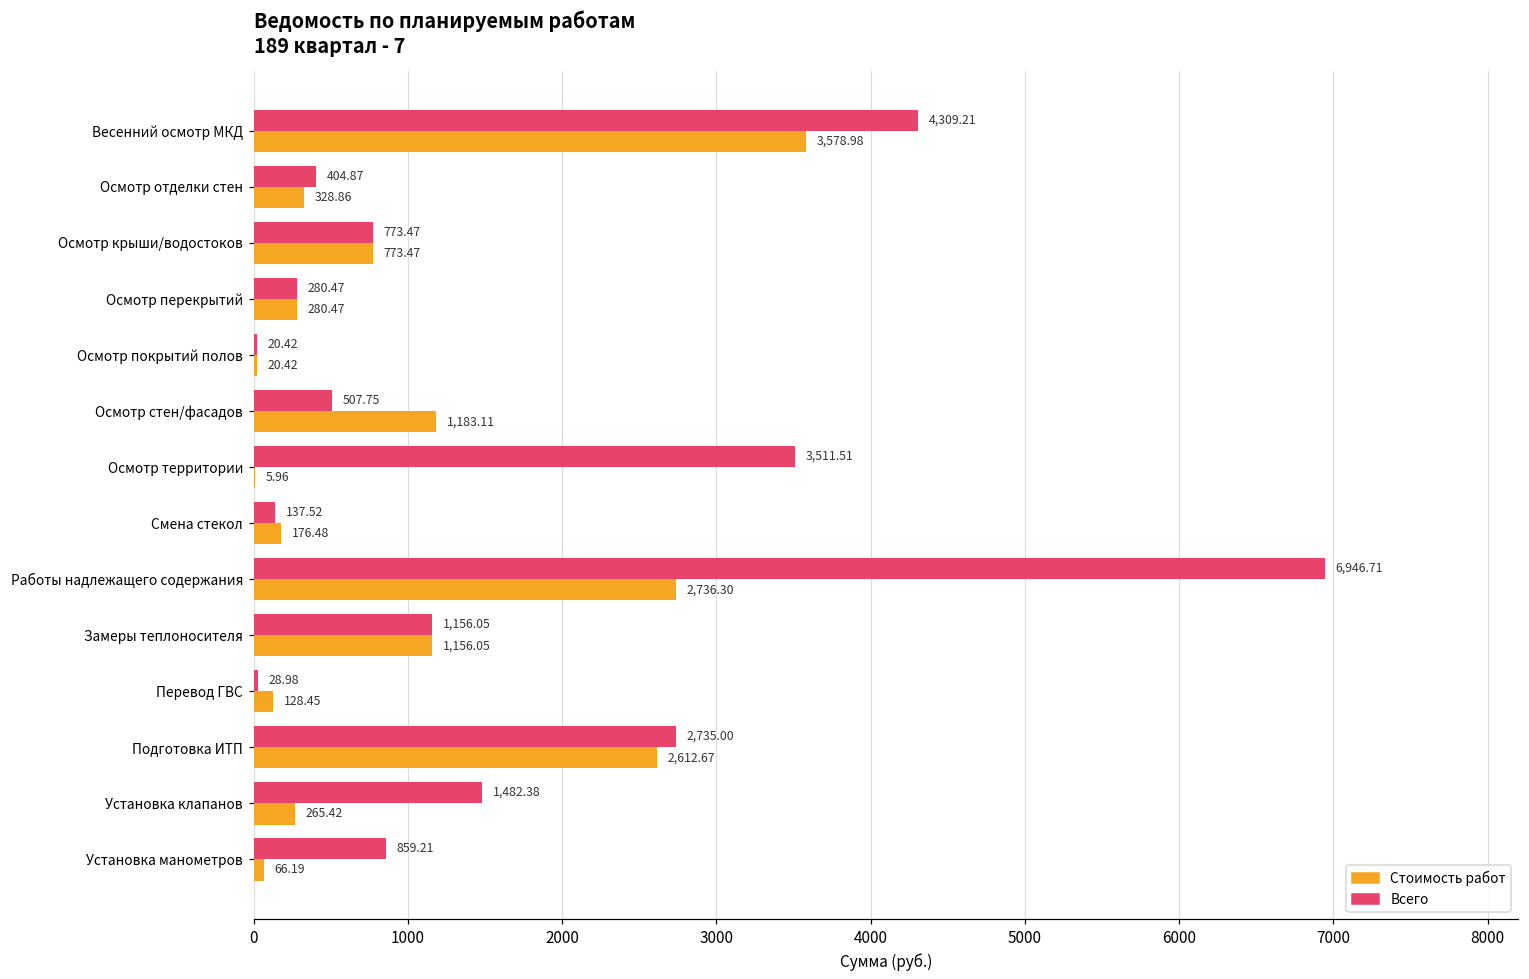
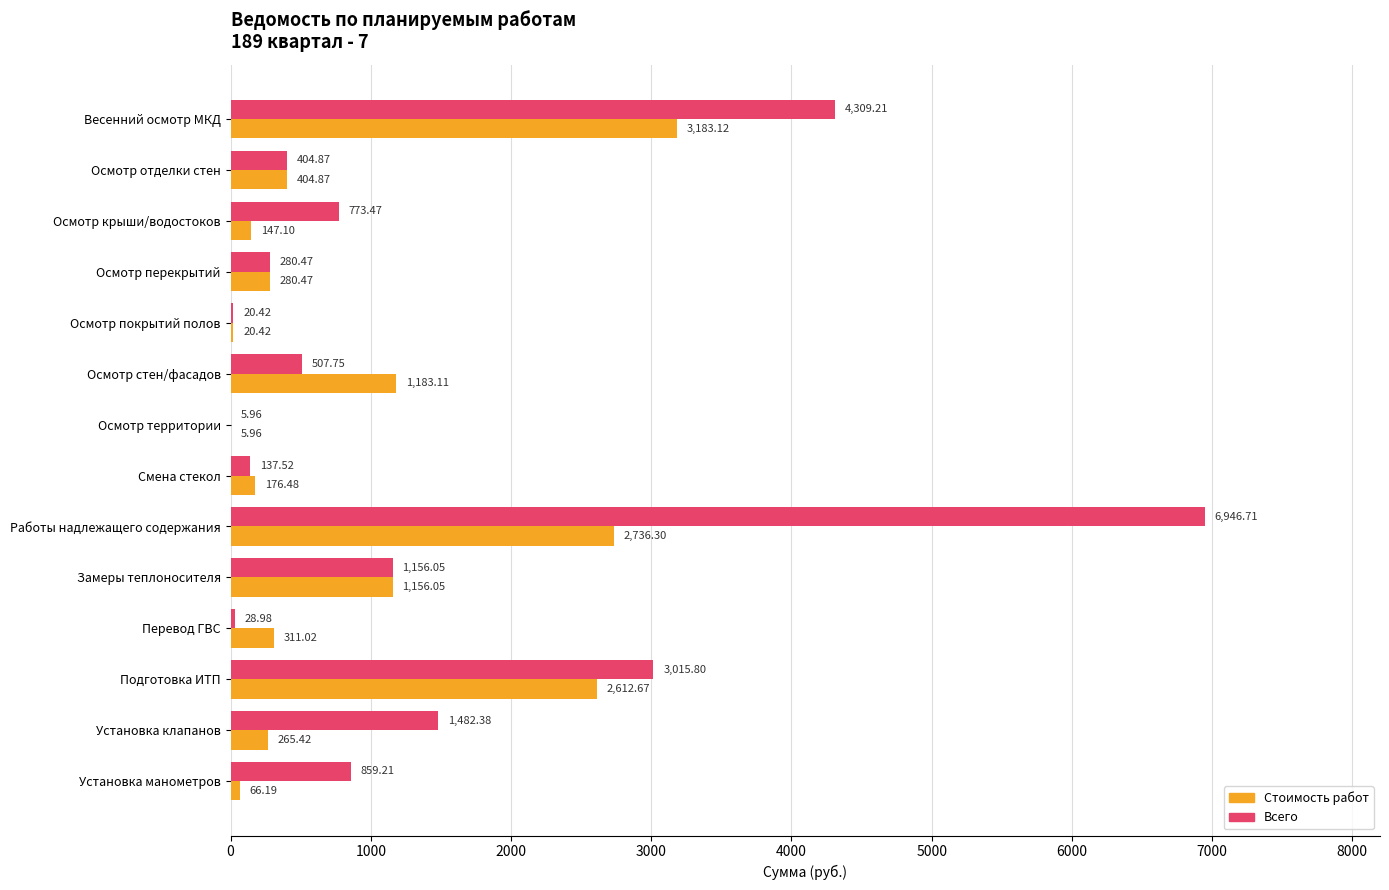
Стоимость работ, Весенний осмотр МКД: 3,578.98 -> 3,183.12
Стоимость работ, Осмотр отделки стен: 328.86 -> 404.87
Стоимость работ, Осмотр крыши/водостоков: 773.47 -> 147.10
Всего, Осмотр территории: 3,511.51 -> 5.96
Стоимость работ, Перевод ГВС: 128.45 -> 311.02
Всего, Подготовка ИТП: 2,735.00 -> 3,015.80
